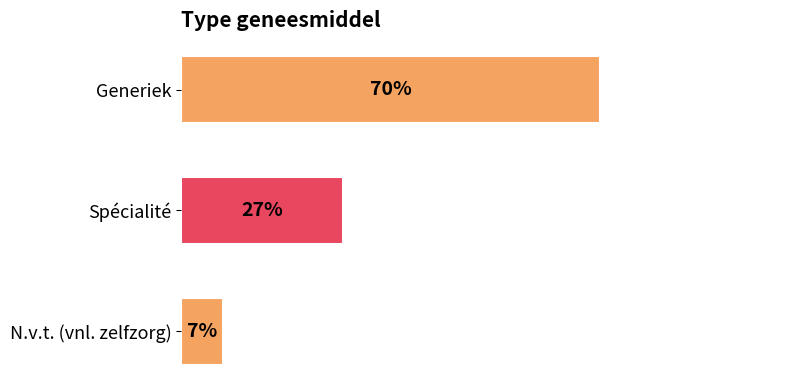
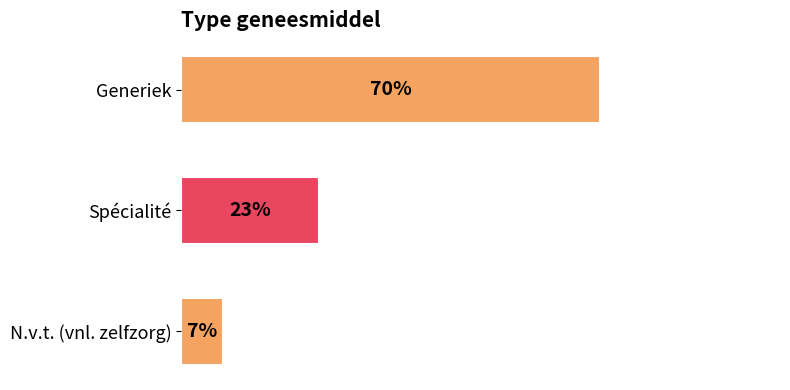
Spécialité: 27% -> 23%
